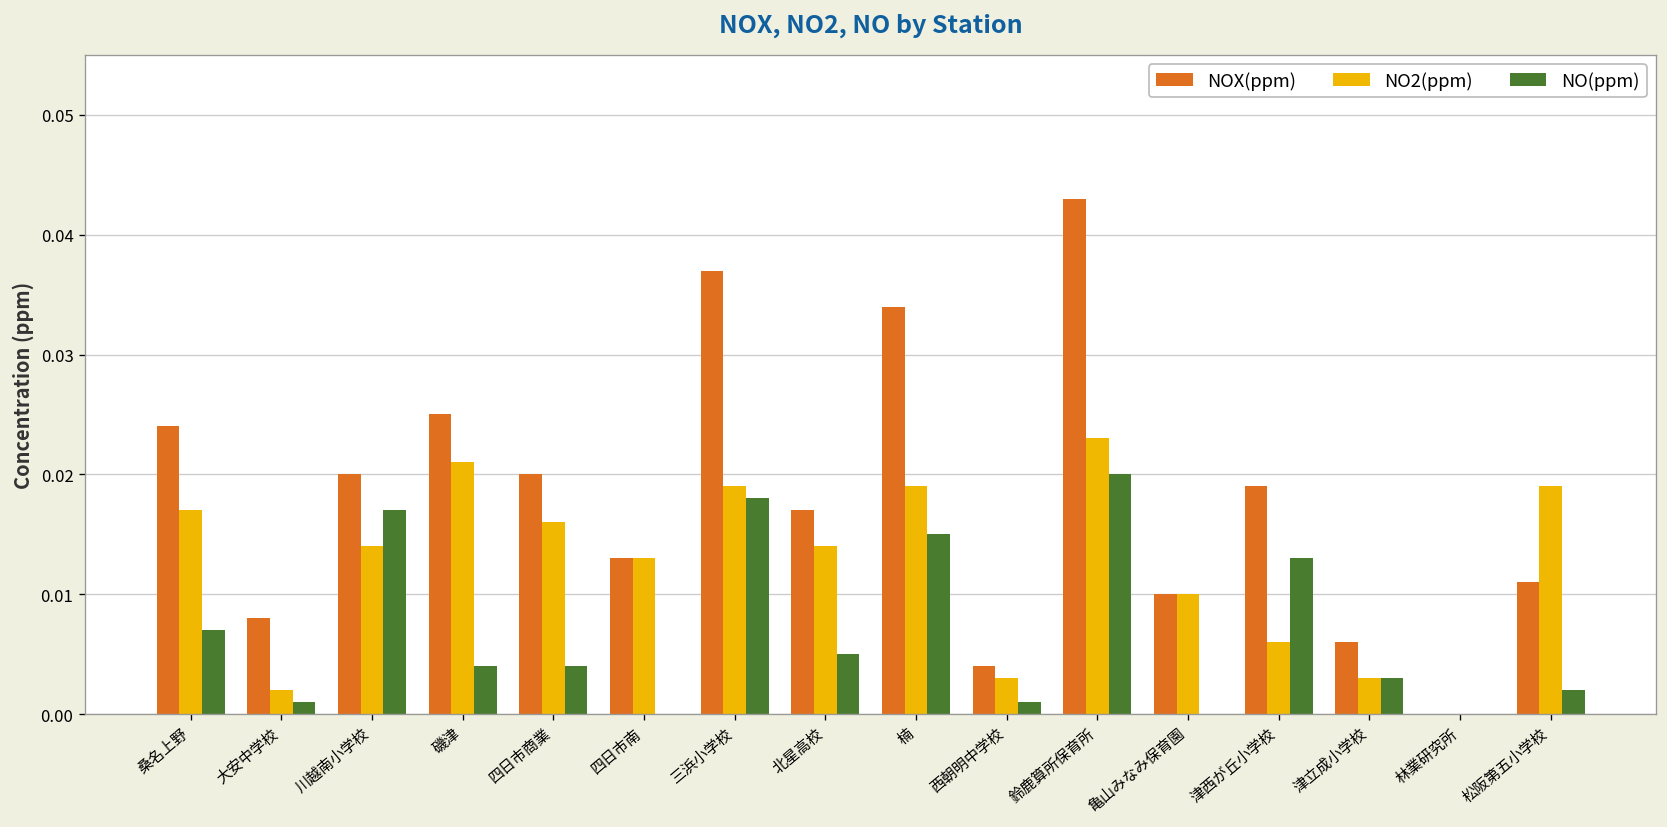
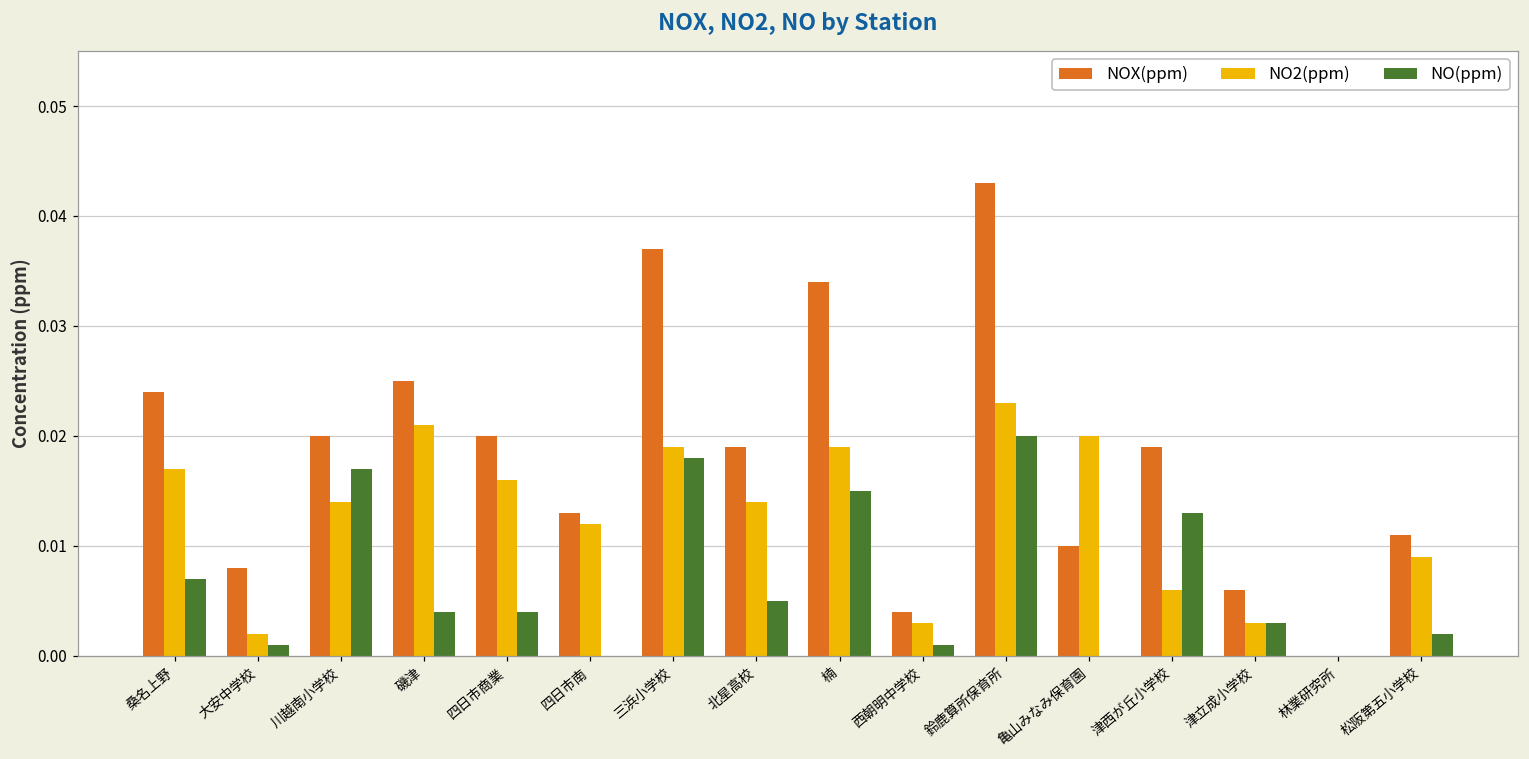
NO2(ppm), 四日市南: 0.013 -> 0.012
NOX(ppm), 北星高校: 0.017 -> 0.019
NO2(ppm), 亀山みなみ保育園: 0.01 -> 0.02
NO2(ppm), 松阪第五小学校: 0.019 -> 0.009
